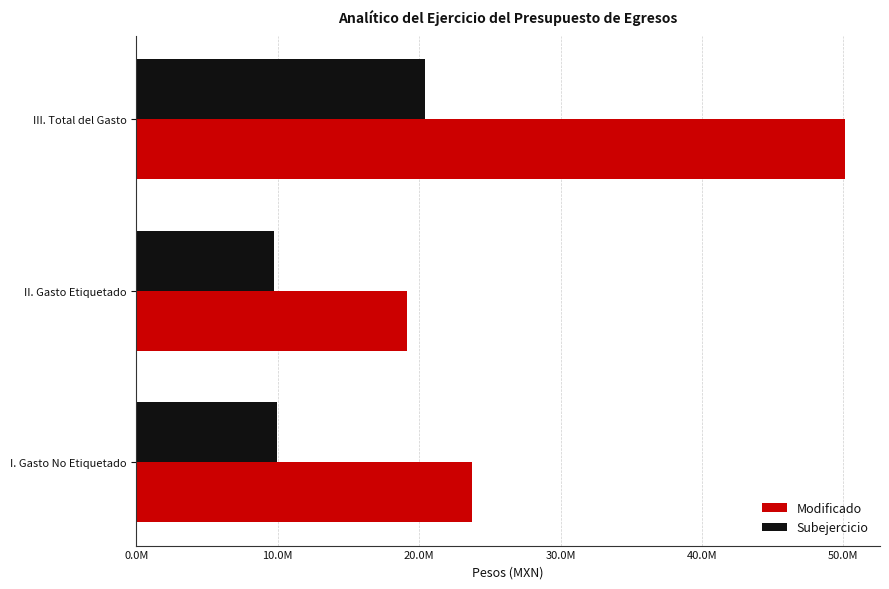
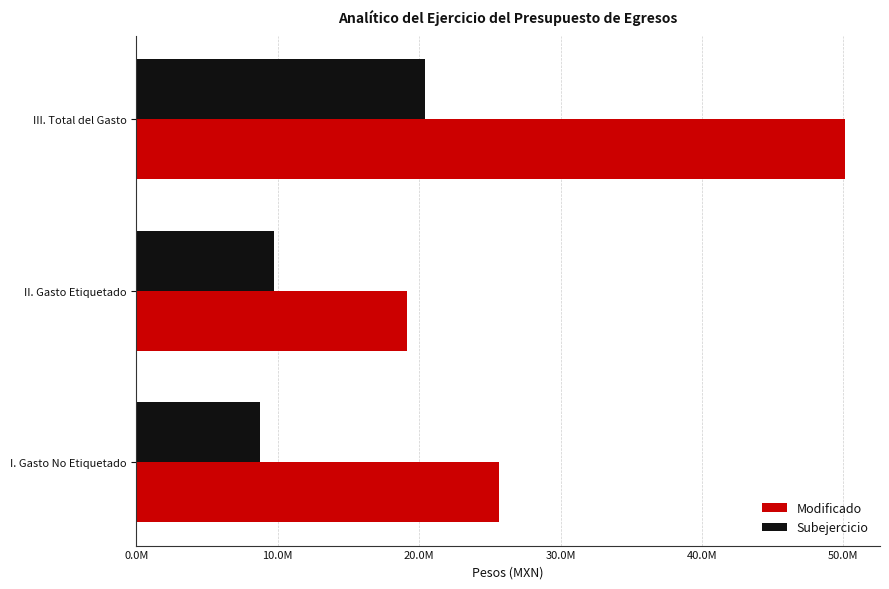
Subejercicio, I. Gasto No Etiquetado: 9900000 -> 8800000
Modificado, I. Gasto No Etiquetado: 23700000 -> 25700000
